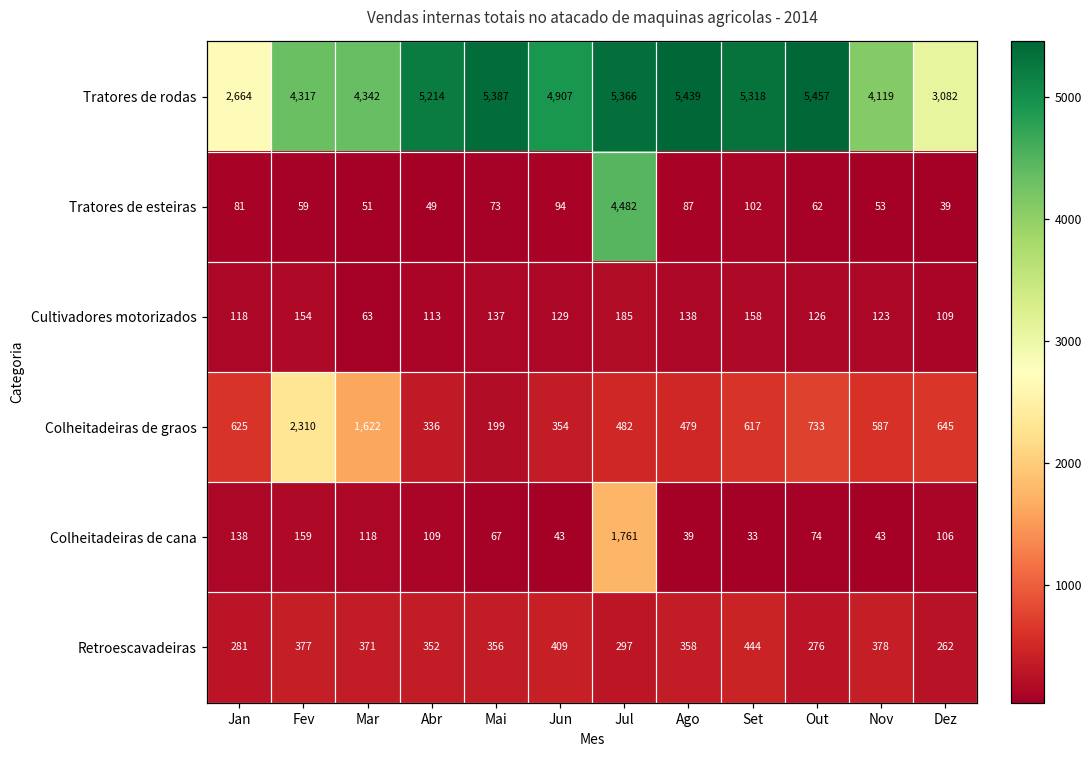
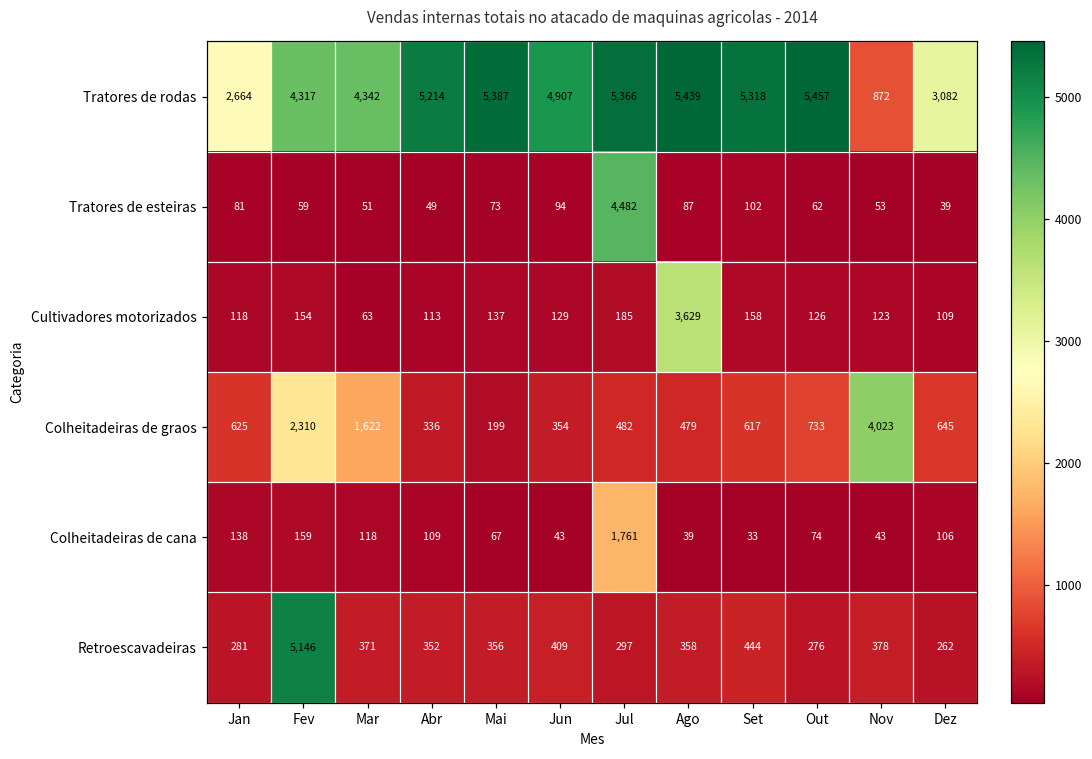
Tratores de rodas, Nov: 4,119 -> 872
Cultivadores motorizados, Ago: 138 -> 3,629
Colheitadeiras de graos, Nov: 587 -> 4,023
Retroescavadeiras, Fev: 377 -> 5,146
